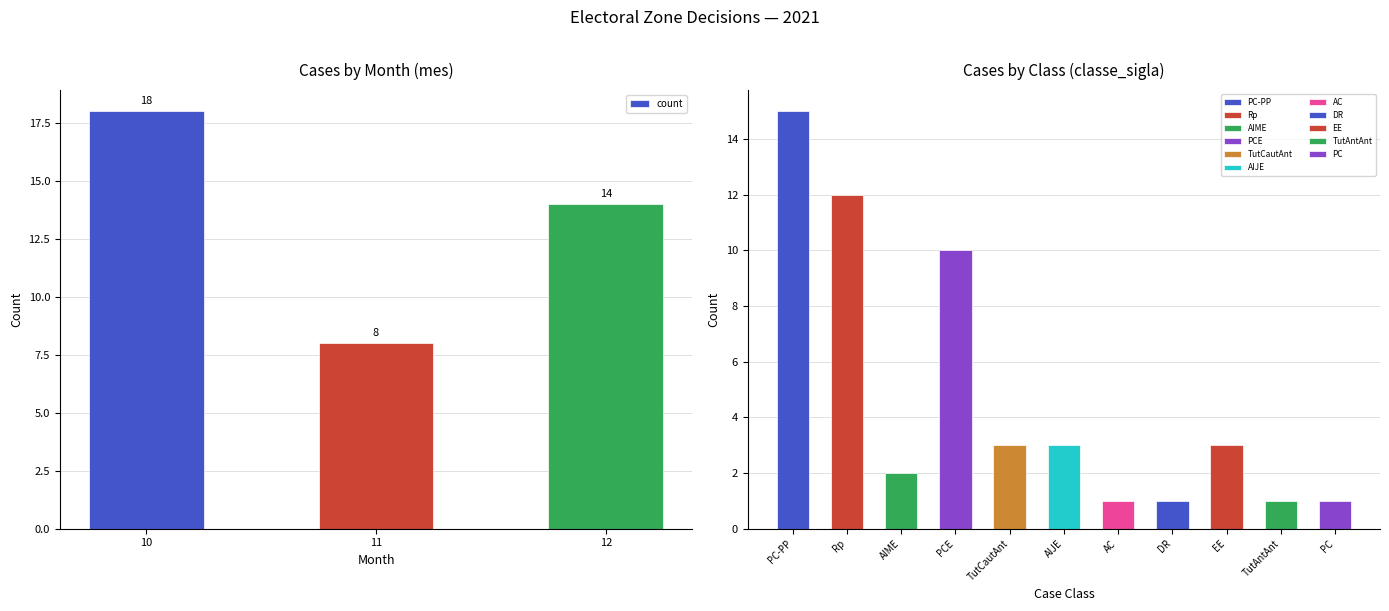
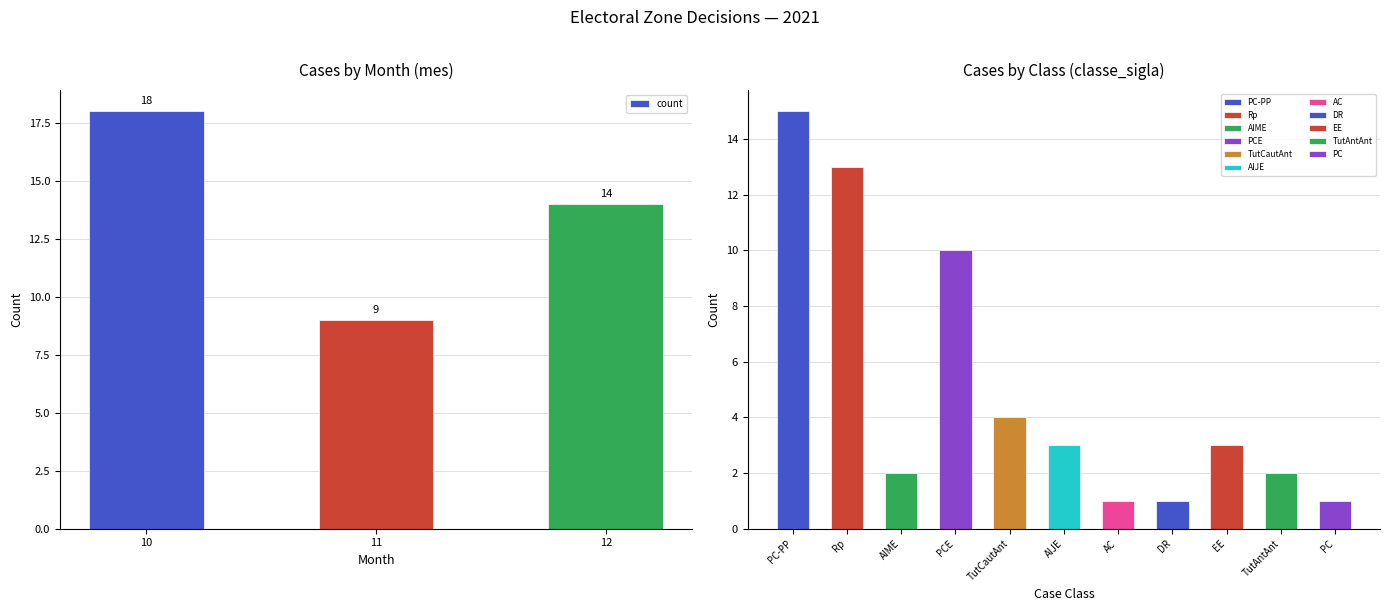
Cases by Month (mes), 11: 8 -> 9
Cases by Class (classe_sigla), Rp: 12 -> 13
Cases by Class (classe_sigla), TutCautAnt: 3 -> 4
Cases by Class (classe_sigla), TutAntAnt: 1 -> 2
